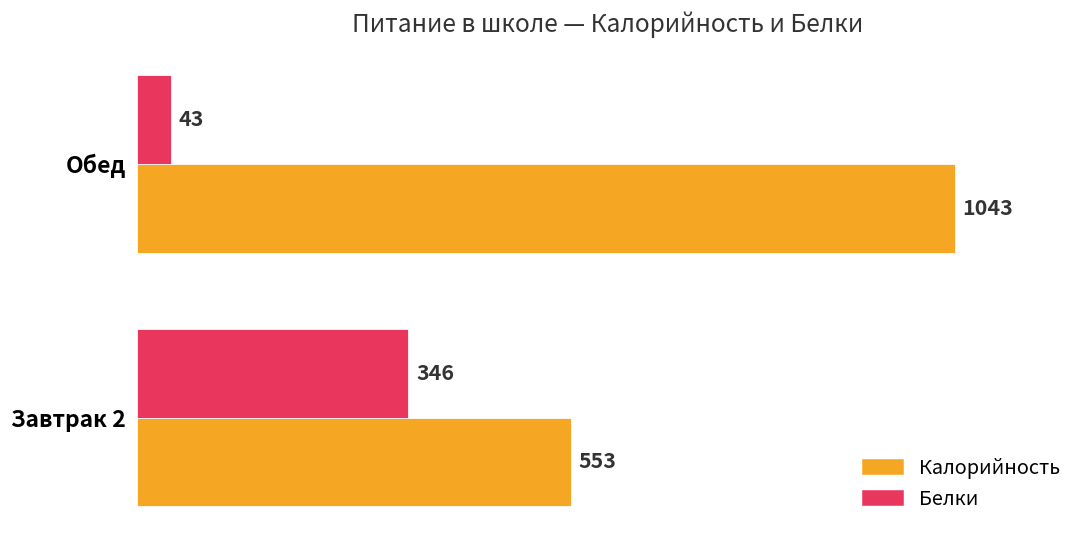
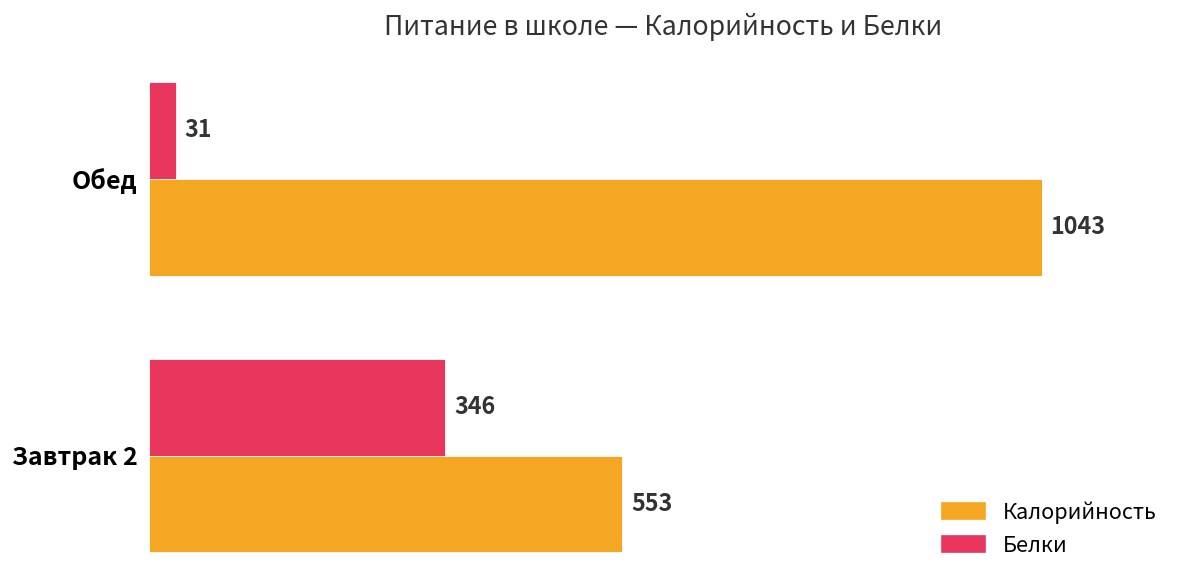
Белки, Обед: 43 -> 31
